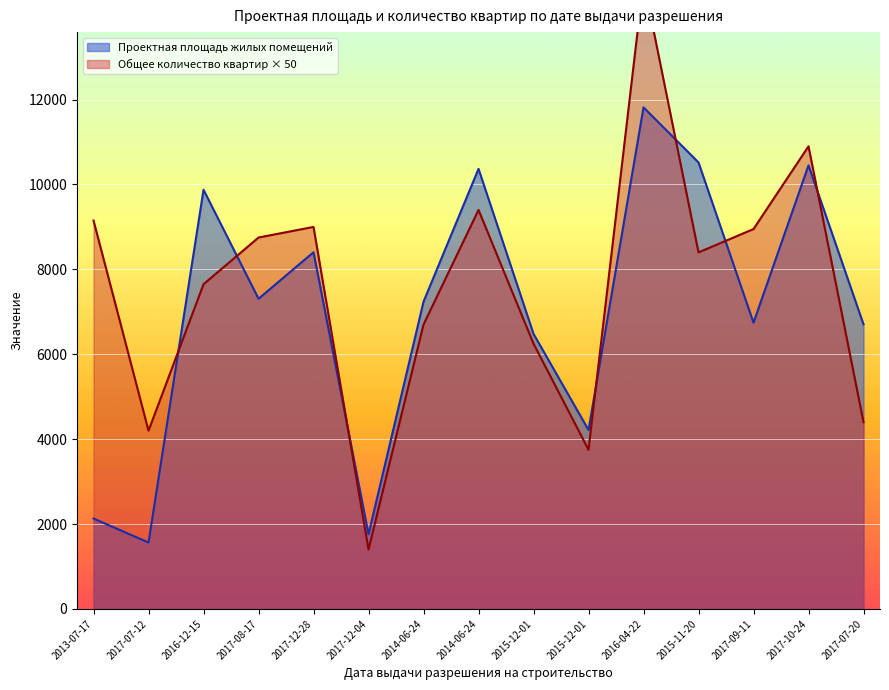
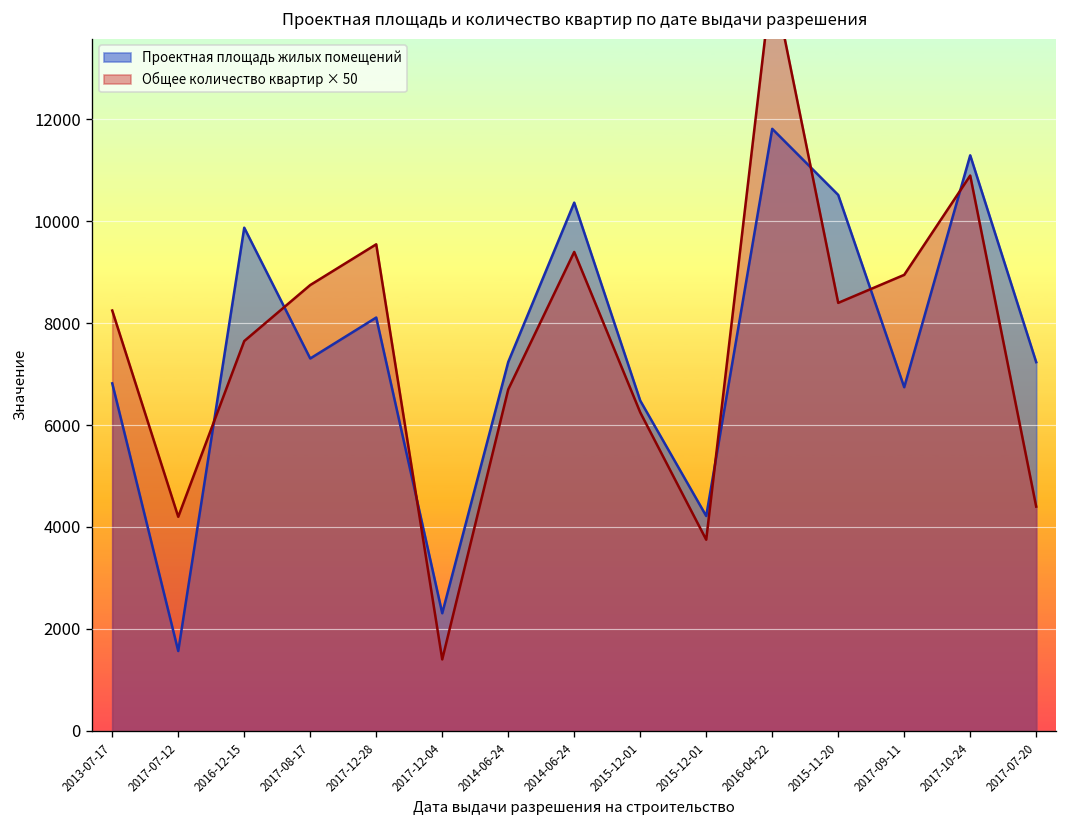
Проектная площадь жилых помещений, 2013-07-17: 2100 -> 6800
Общее количество квартир × 50, 2013-07-17: 9200 -> 8300
Проектная площадь жилых помещений, 2017-12-28: 8400 -> 8100
Общее количество квартир × 50, 2017-12-28: 9000 -> 9600
Проектная площадь жилых помещений, 2017-12-04: 1800 -> 2300
Проектная площадь жилых помещений, 2017-10-24: 10500 -> 11300
Проектная площадь жилых помещений, 2017-07-20: 6700 -> 7200
